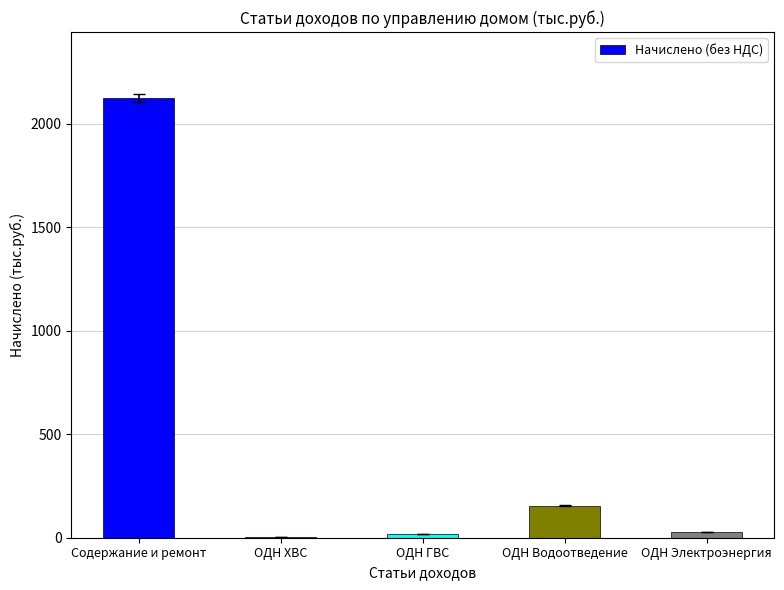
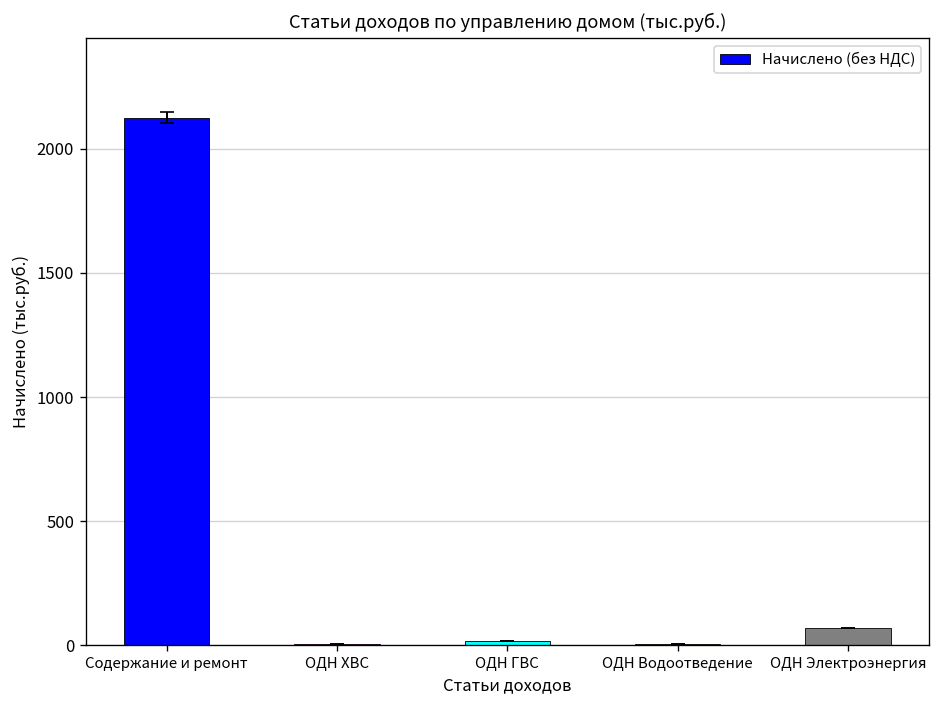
Начислено (без НДС), ОДН Водоотведение: 160 -> 10
Начислено (без НДС), ОДН Электроэнергия: 30 -> 70
